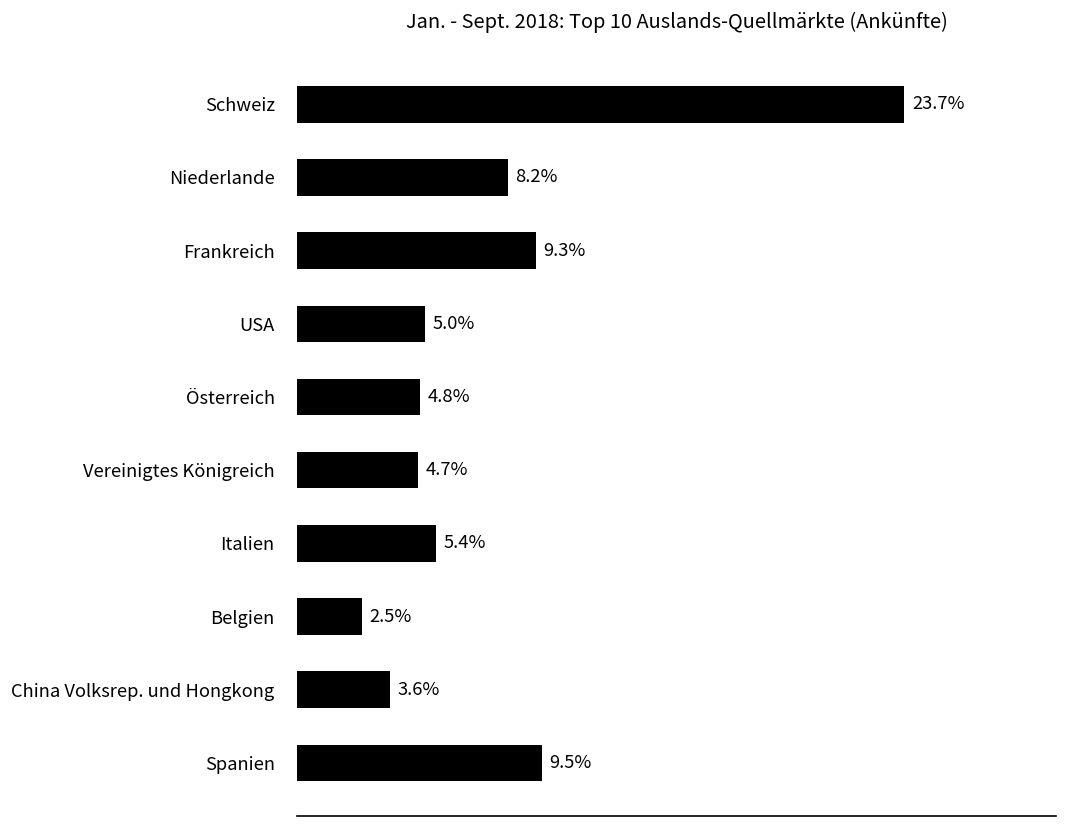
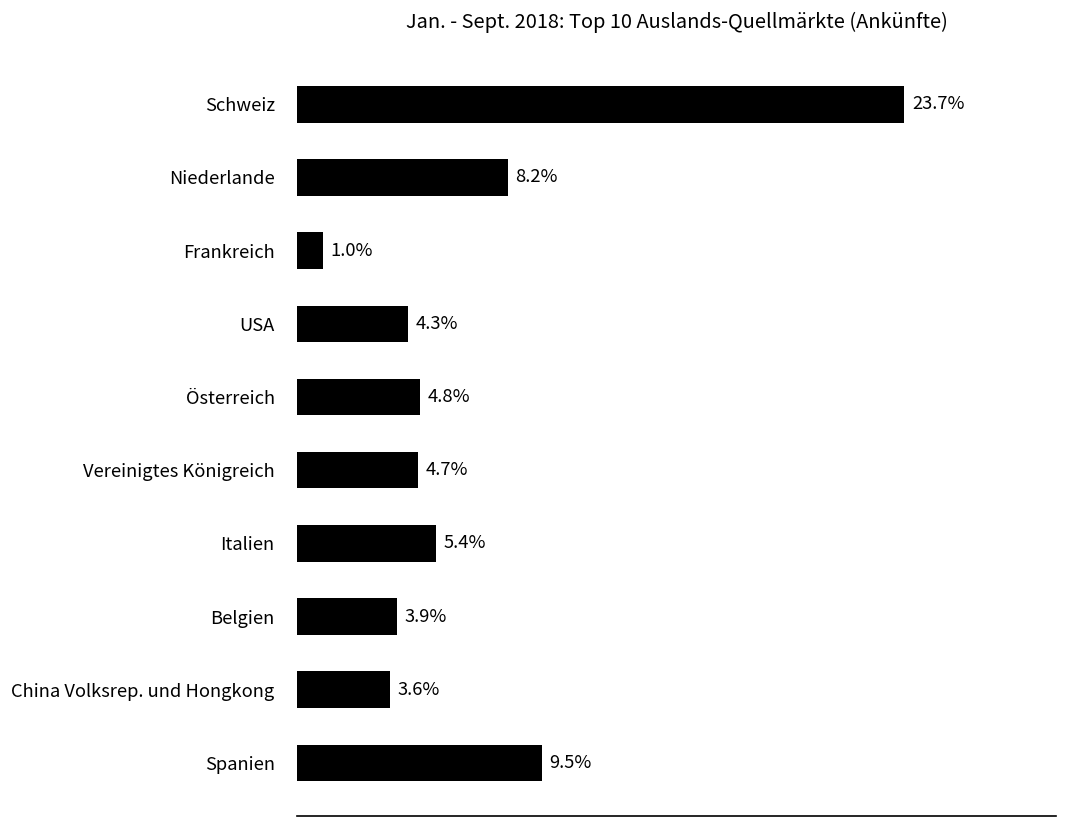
Frankreich: 9.3% -> 1.0%
USA: 5.0% -> 4.3%
Belgien: 2.5% -> 3.9%
